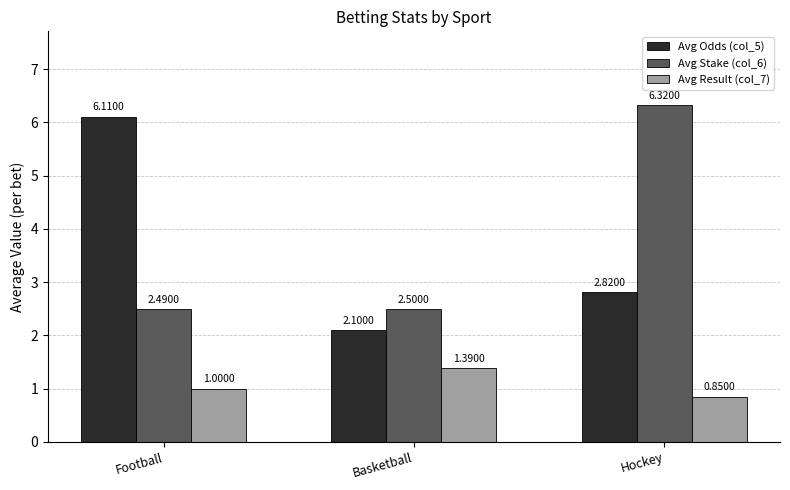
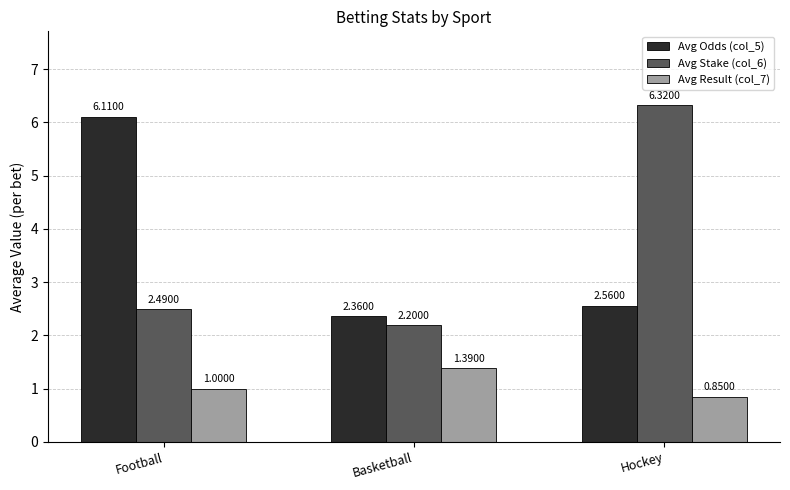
Avg Odds (col_5), Basketball: 2.1000 -> 2.3600
Avg Stake (col_6), Basketball: 2.5000 -> 2.2000
Avg Odds (col_5), Hockey: 2.8200 -> 2.5600
